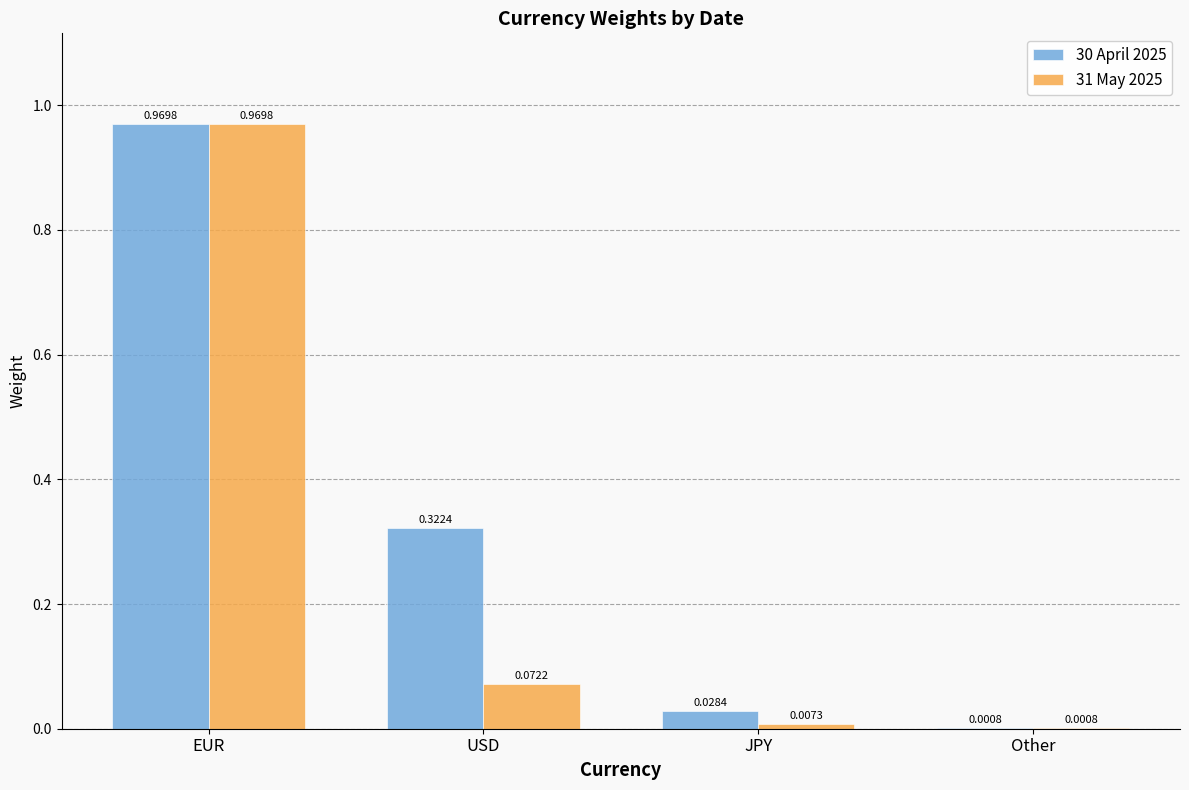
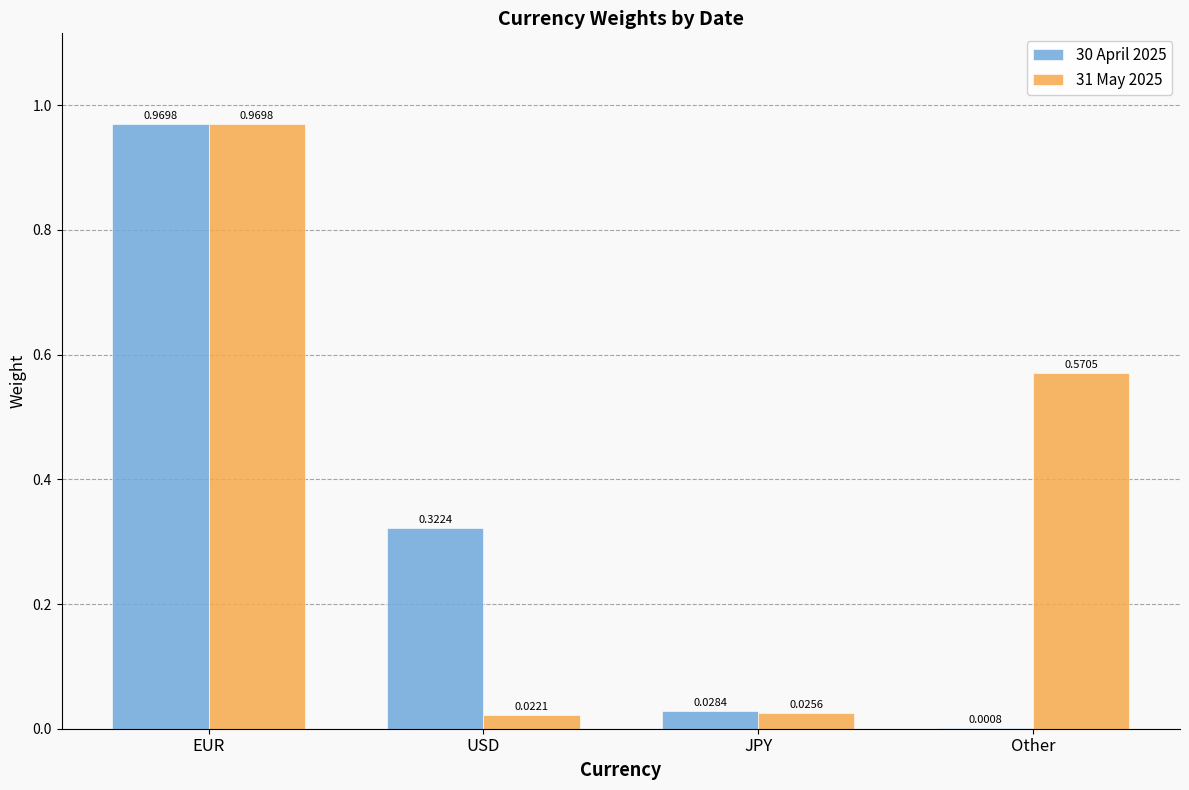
31 May 2025, USD: 0.0722 -> 0.0221
31 May 2025, JPY: 0.0073 -> 0.0256
31 May 2025, Other: 0.0008 -> 0.5705
